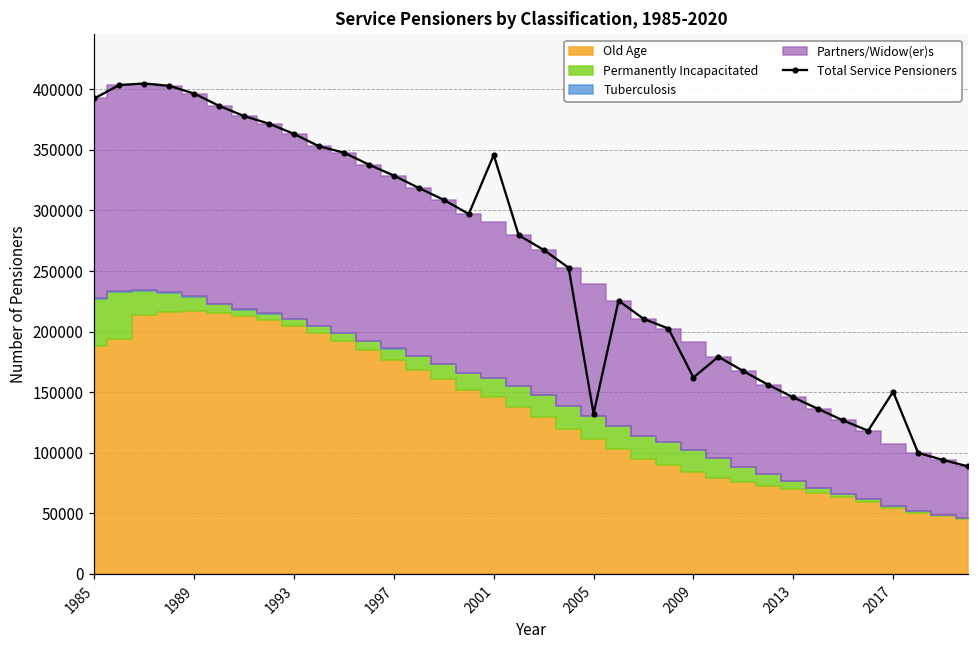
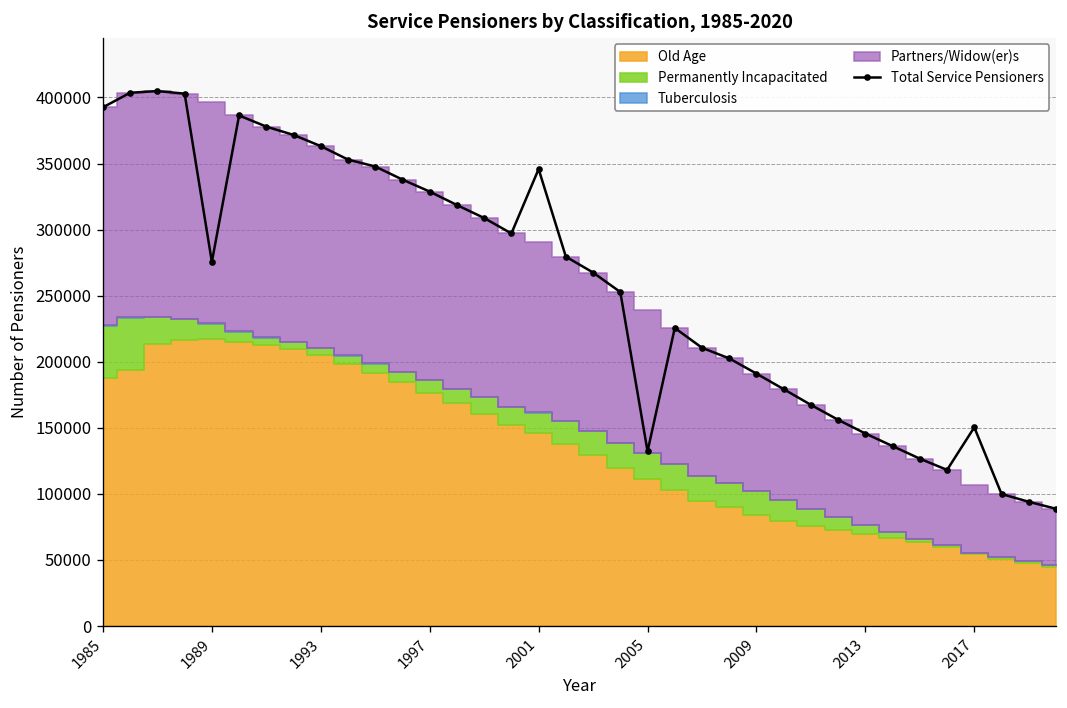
Total Service Pensioners, 1989: 396000 -> 276000
Total Service Pensioners, 2009: 162000 -> 191000
